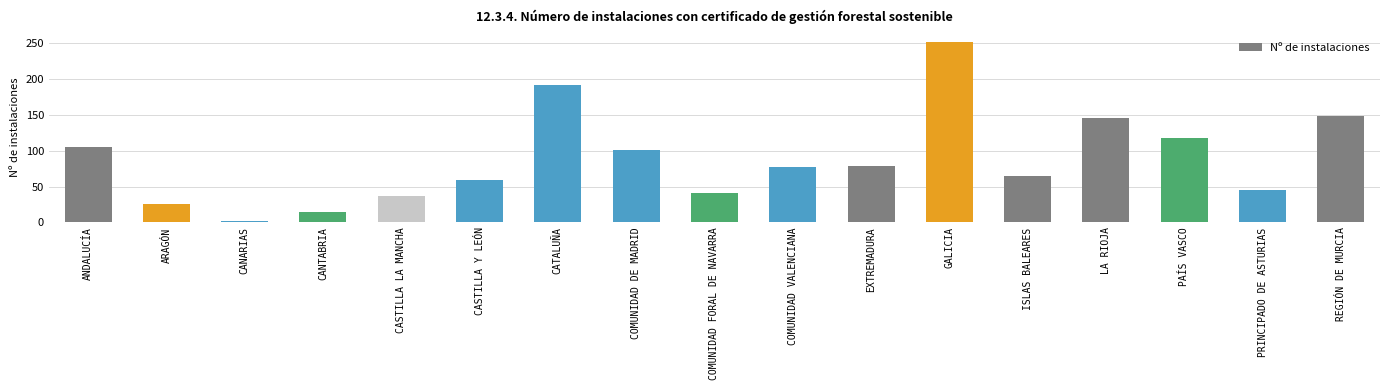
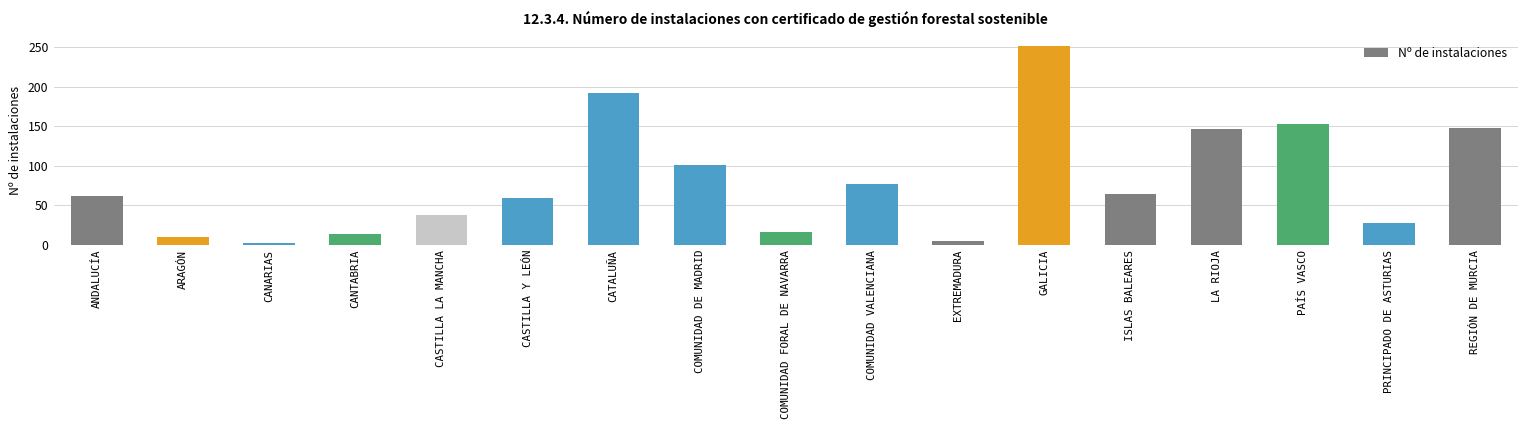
ANDALUCÍA: 110 -> 60
ARAGÓN: 30 -> 10
COMUNIDAD FORAL DE NAVARRA: 40 -> 20
EXTREMADURA: 80 -> 0
PAÍS VASCO: 120 -> 150
PRINCIPADO DE ASTURIAS: 50 -> 30
